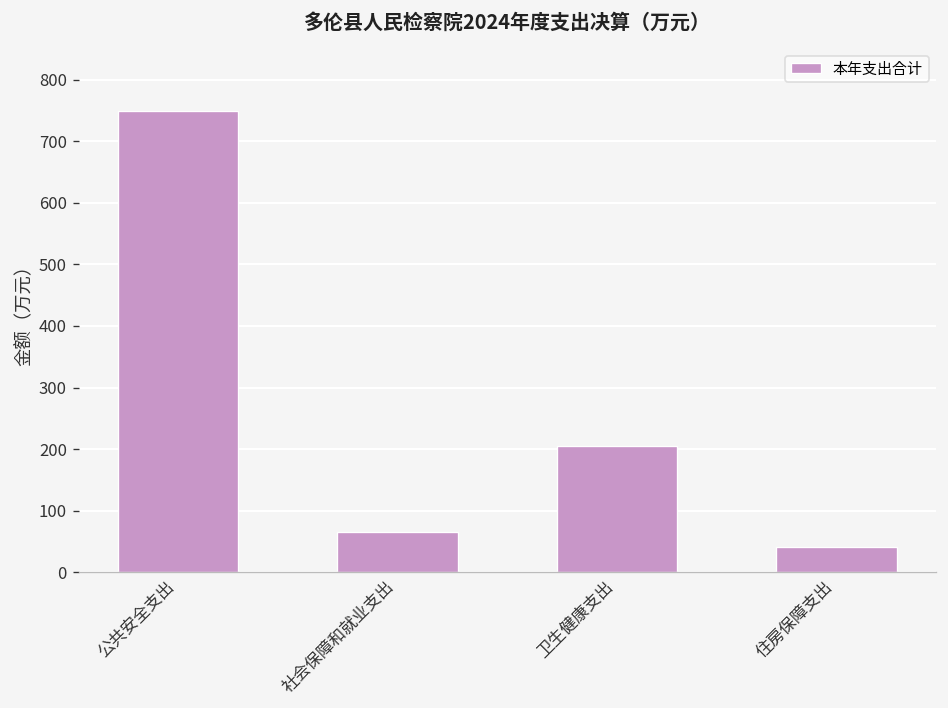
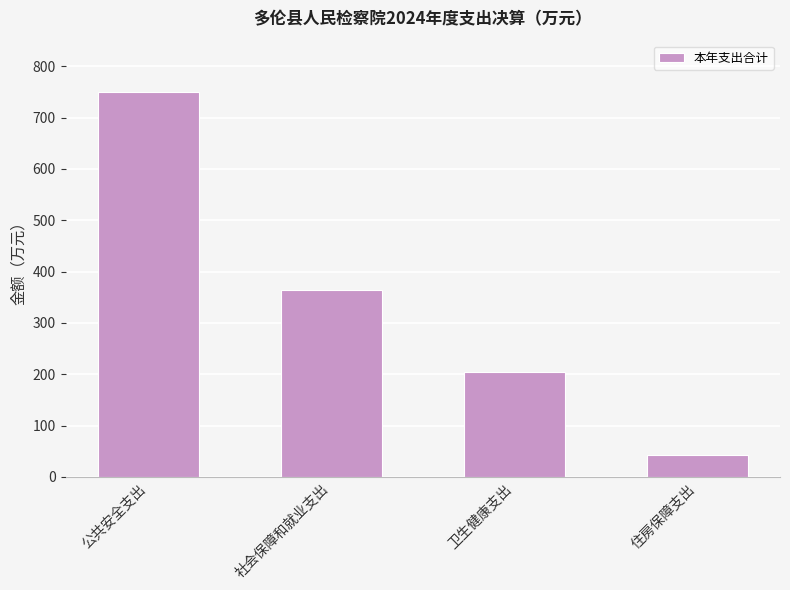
社会保障和就业支出: 60 -> 360
